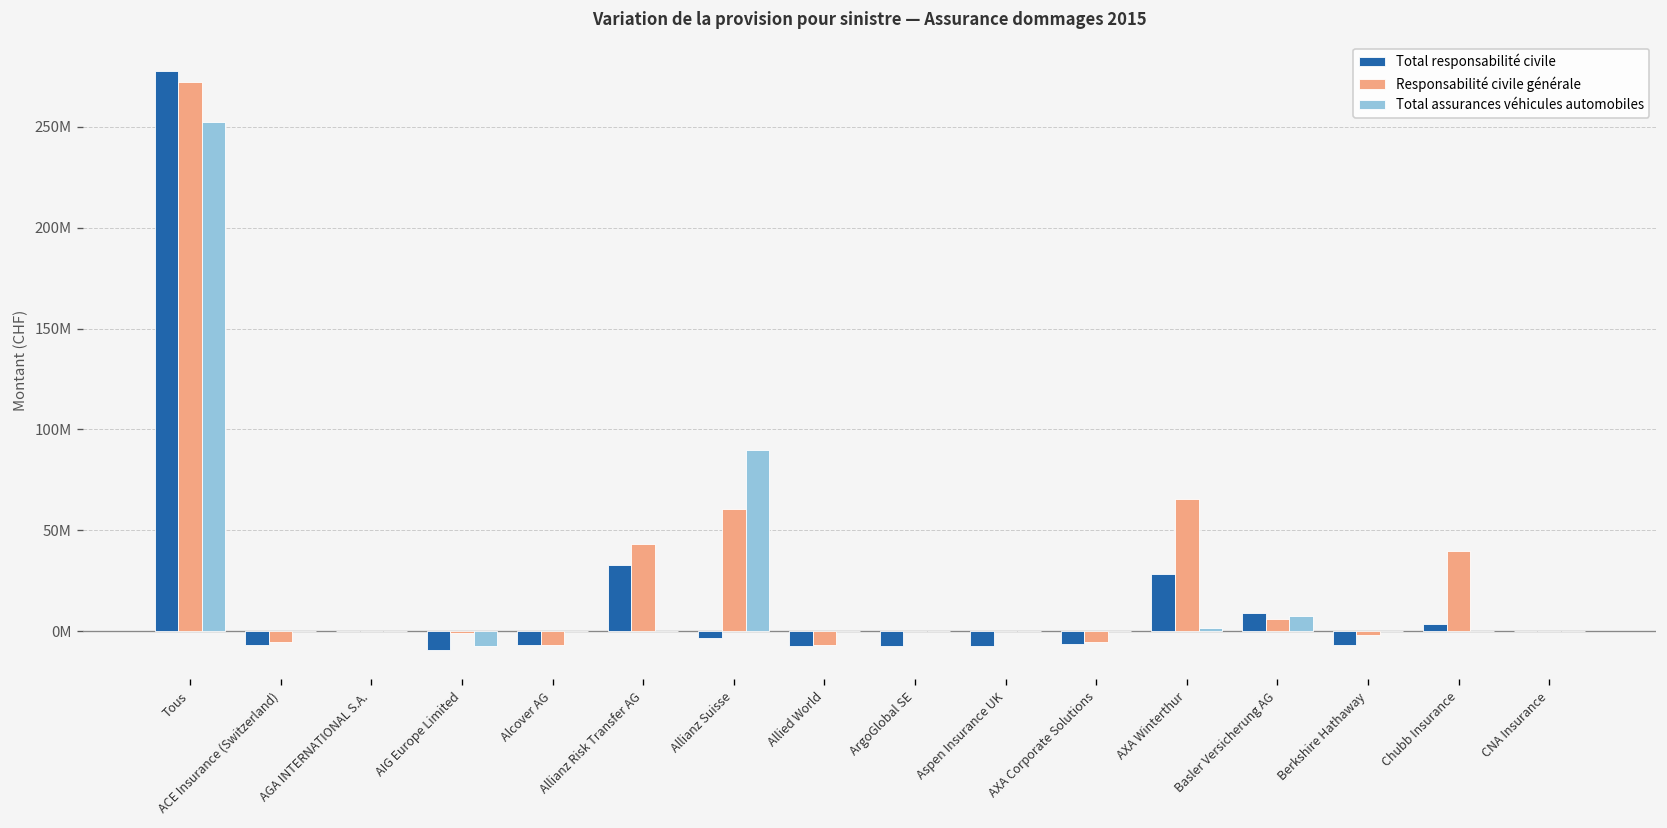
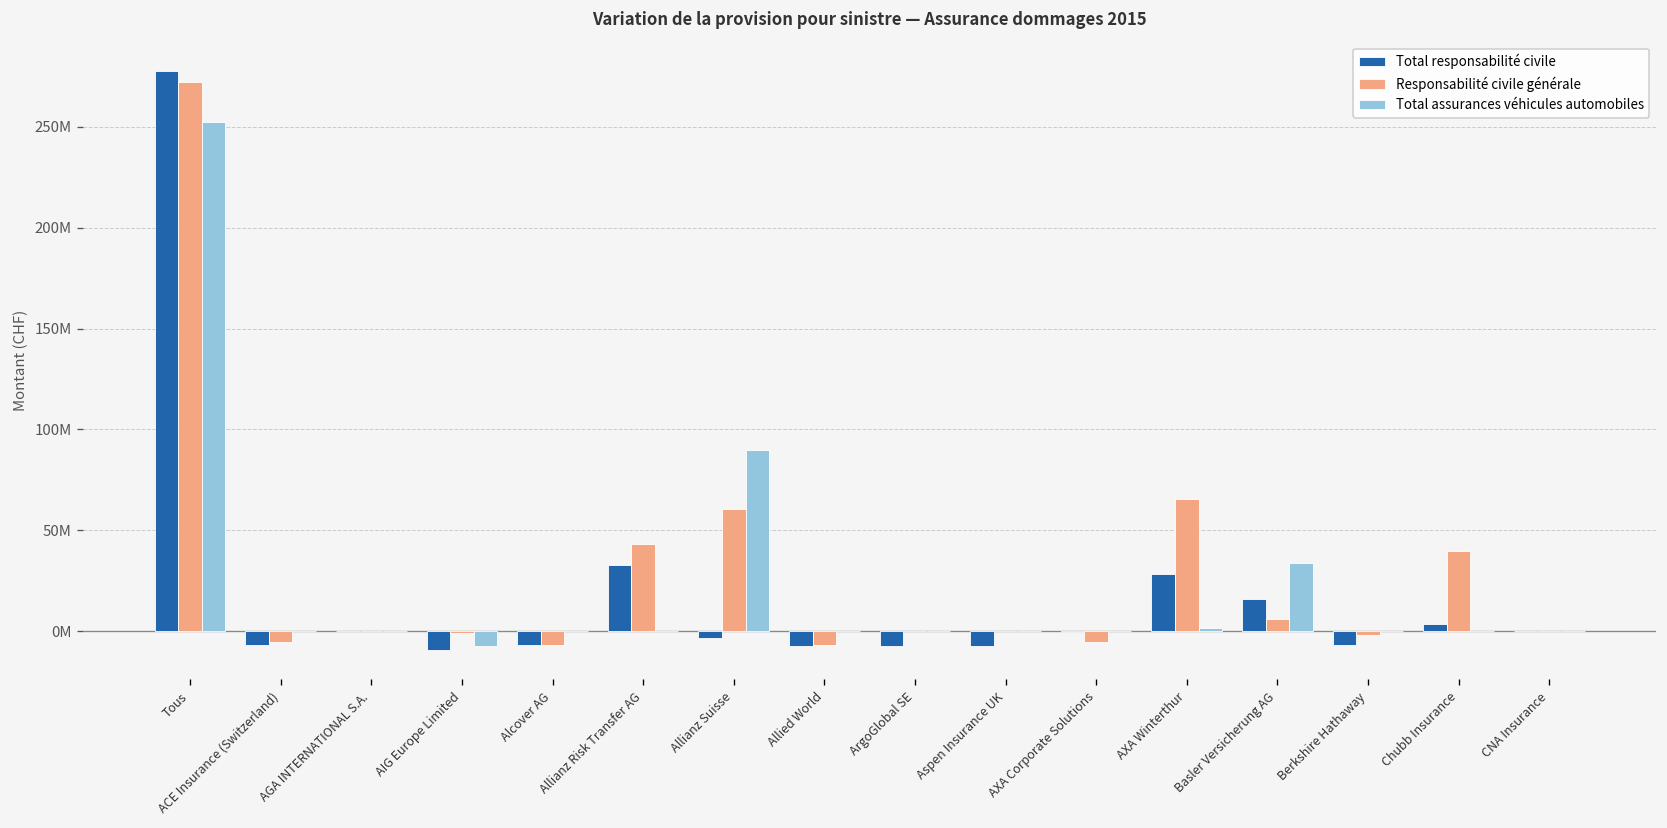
Total responsabilité civile, AXA Corporate Solutions: -6000000 -> -1000000
Total responsabilité civile, Basler Versicherung AG: 9000000 -> 16000000
Total assurances véhicules automobiles, Basler Versicherung AG: 8000000 -> 34000000
